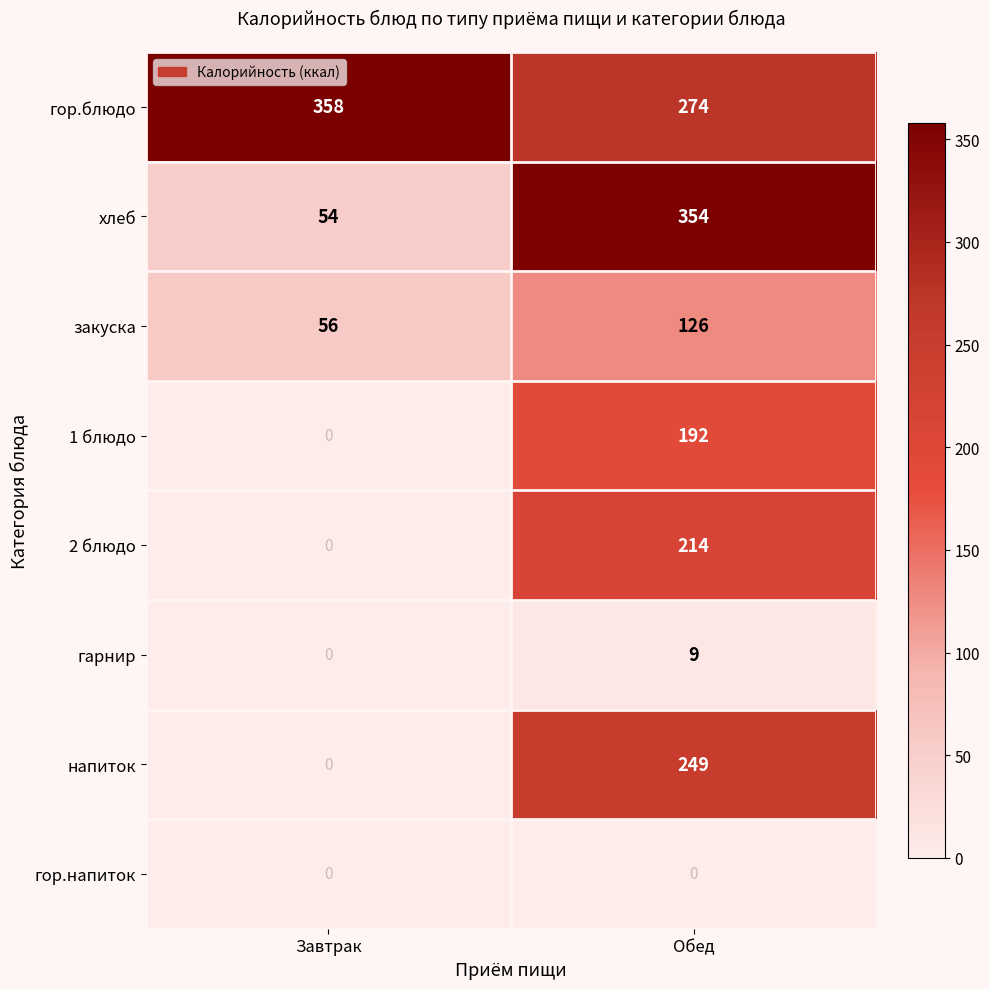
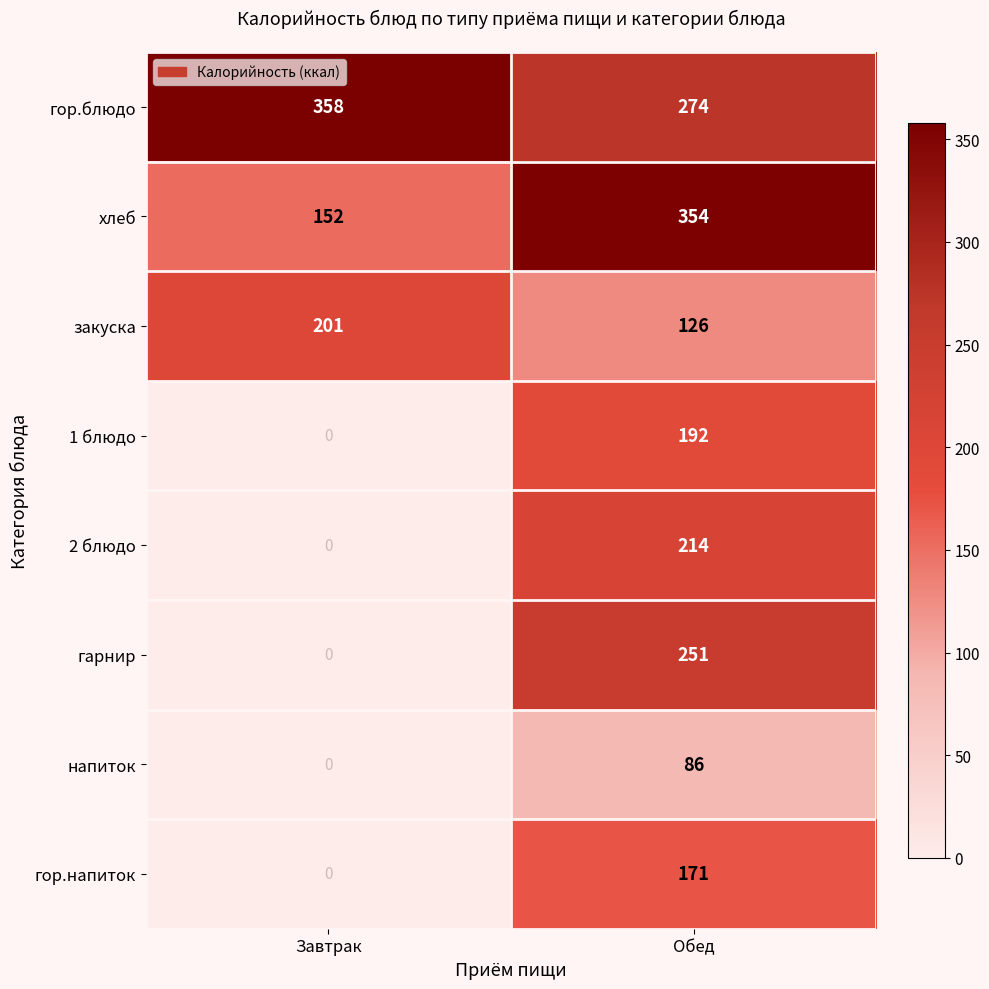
хлеб, Завтрак: 54 -> 152
закуска, Завтрак: 56 -> 201
гарнир, Обед: 9 -> 251
напиток, Обед: 249 -> 86
гор.напиток, Обед: 0 -> 171
